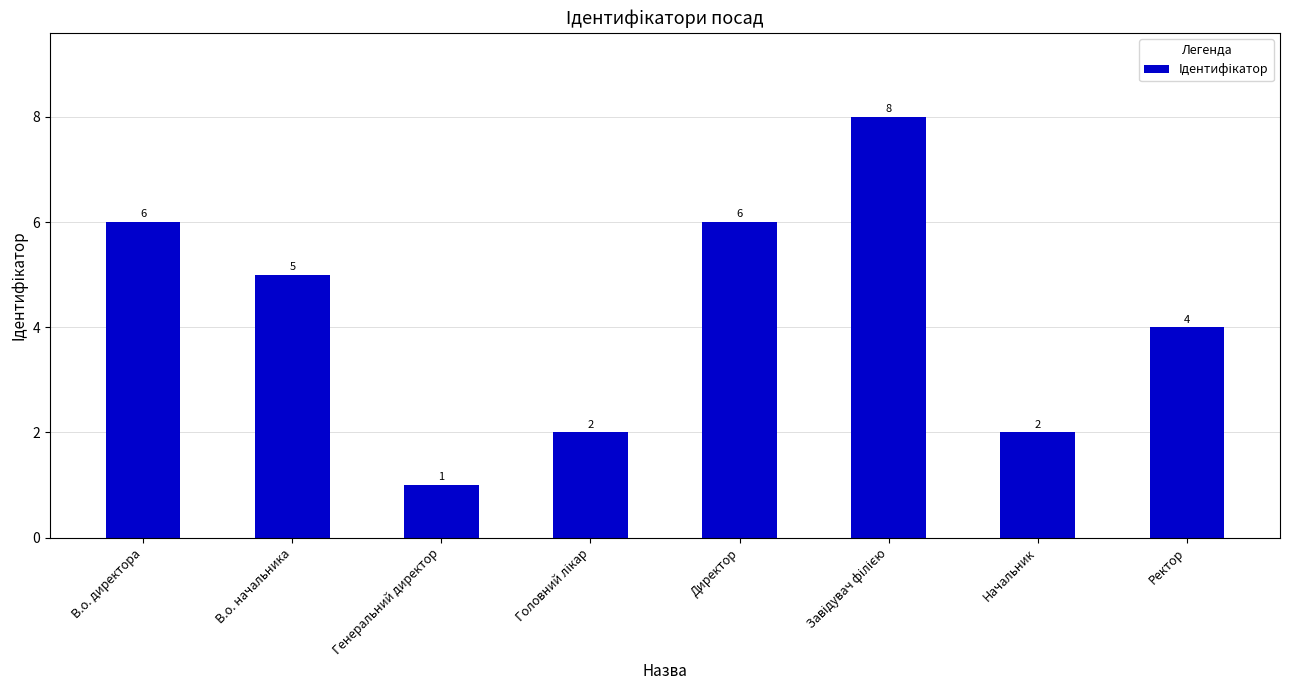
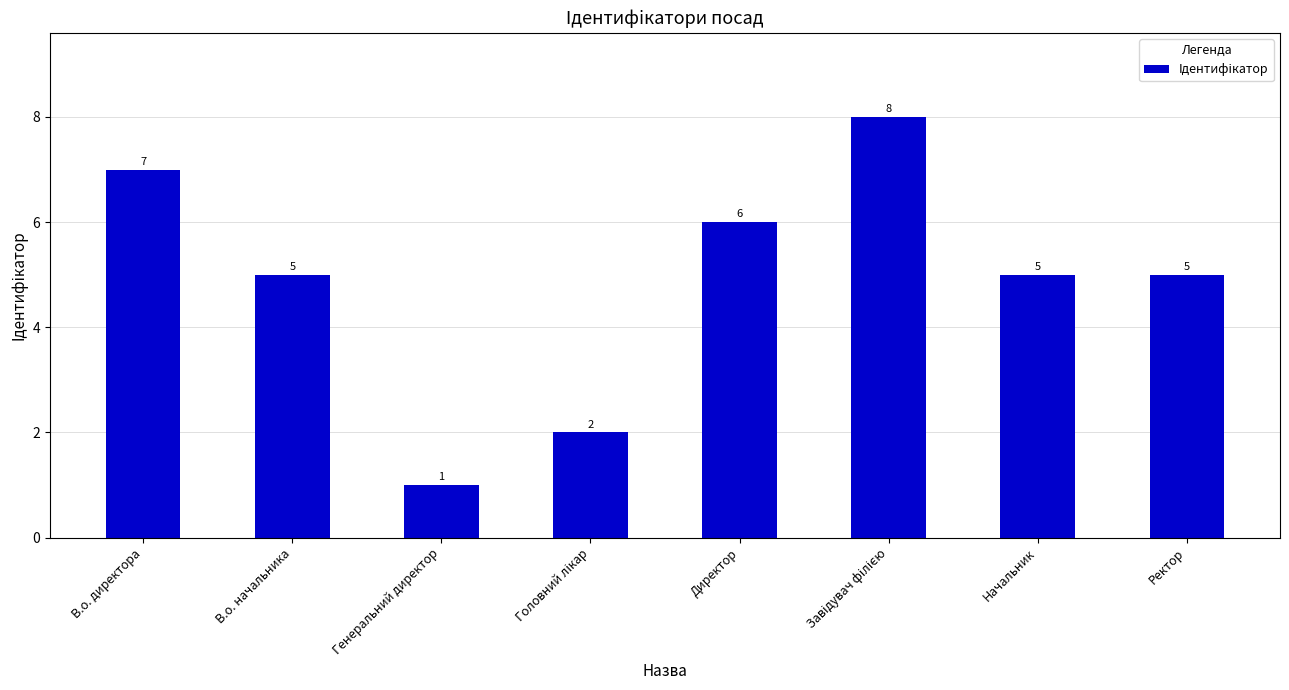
В.о. директора: 6 -> 7
Начальник: 2 -> 5
Ректор: 4 -> 5
